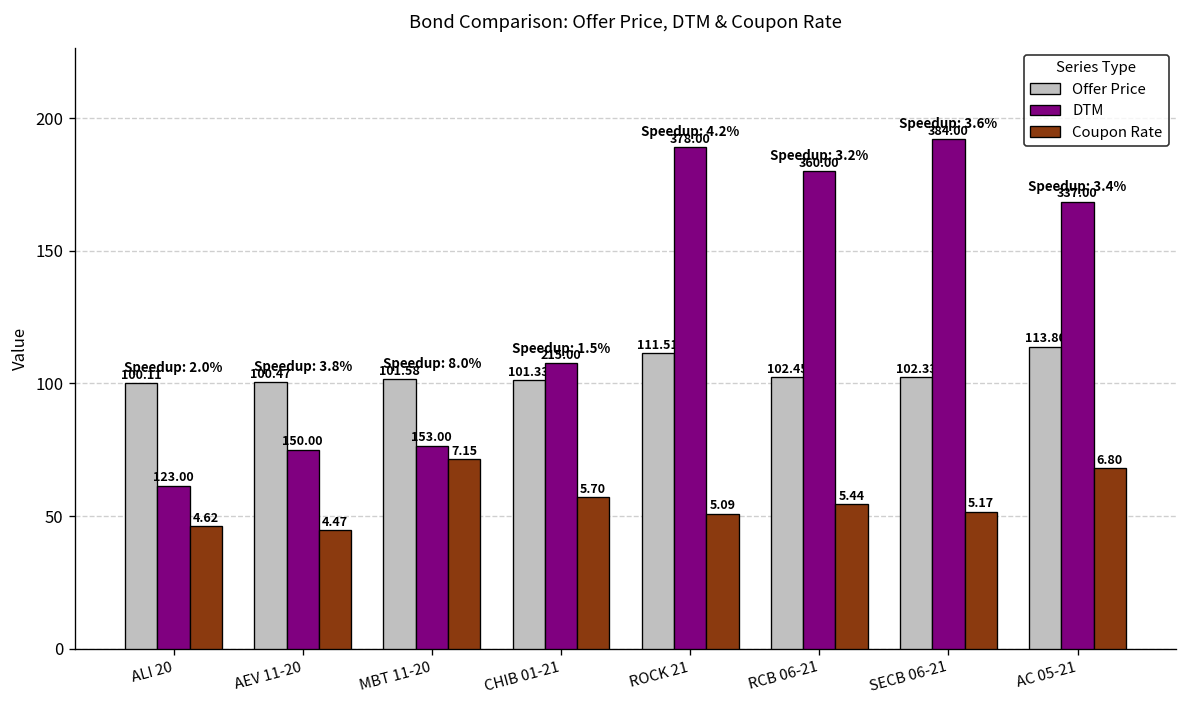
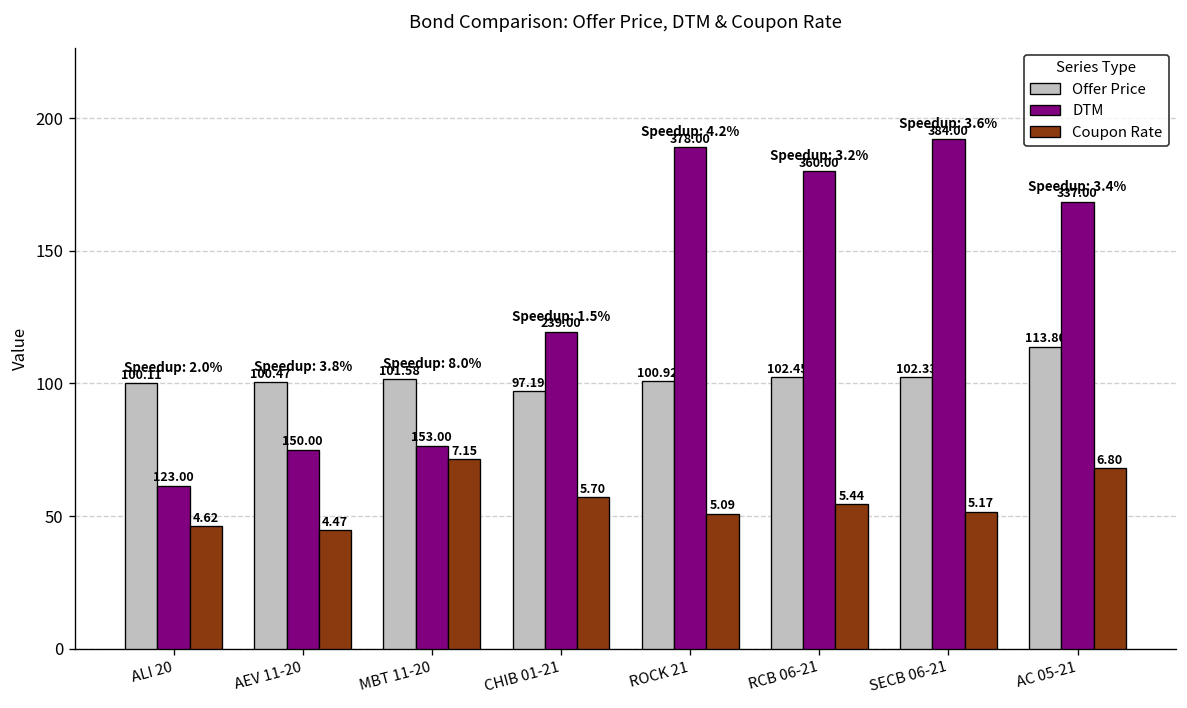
Offer Price, CHIB 01-21: 101.33 -> 97.19
DTM, CHIB 01-21: 215.00 -> 239.00
Offer Price, ROCK 21: 111.51 -> 100.92
